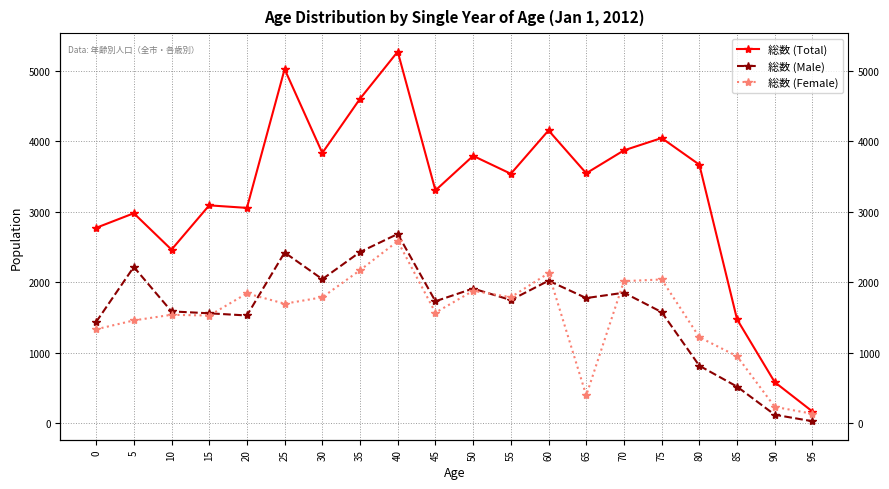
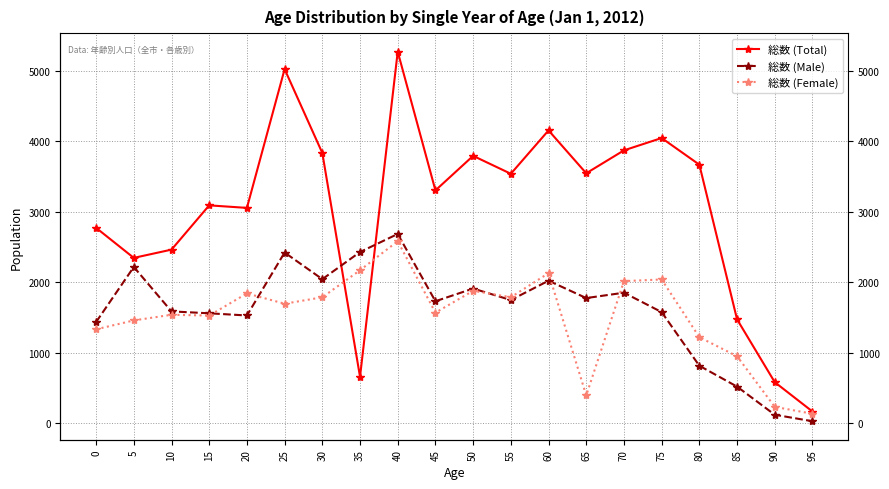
総数 (Total), 5: 3000 -> 2300
総数 (Total), 35: 4600 -> 700
